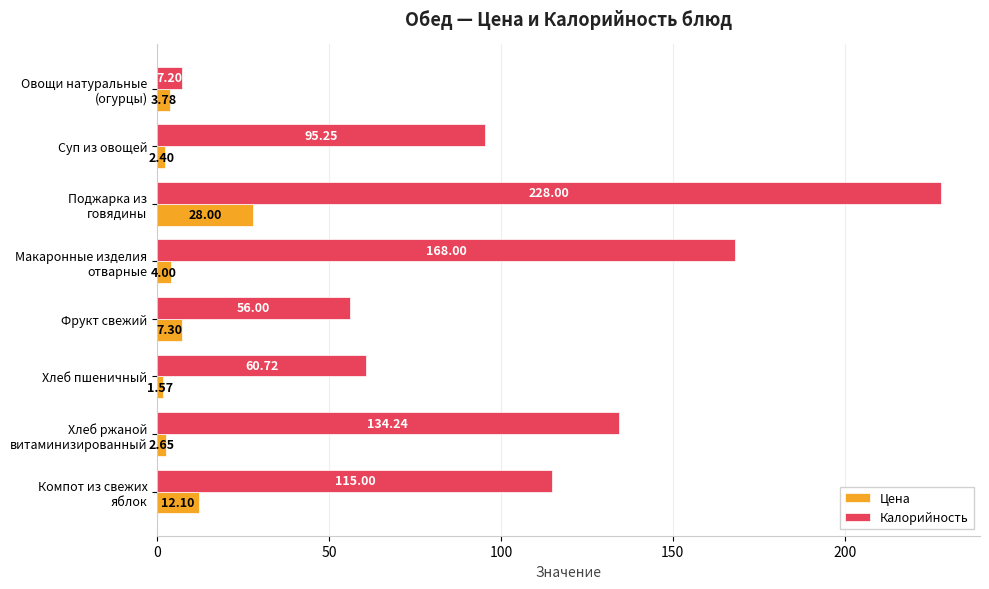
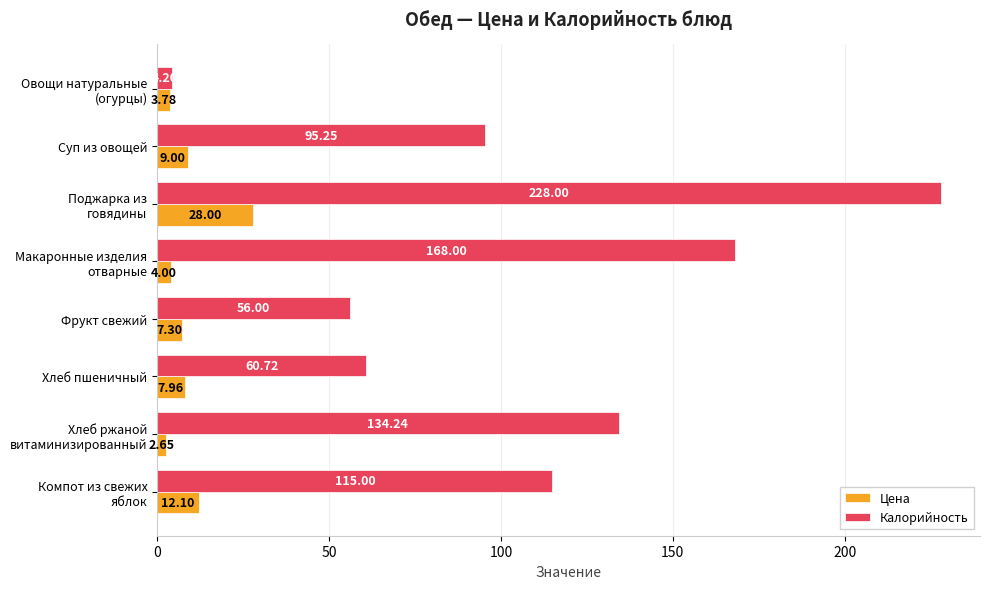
Калорийность, Овощи натуральные (огурцы): 7.20 -> 4.20
Цена, Суп из овощей: 2.40 -> 9.00
Цена, Хлеб пшеничный: 1.57 -> 7.96
